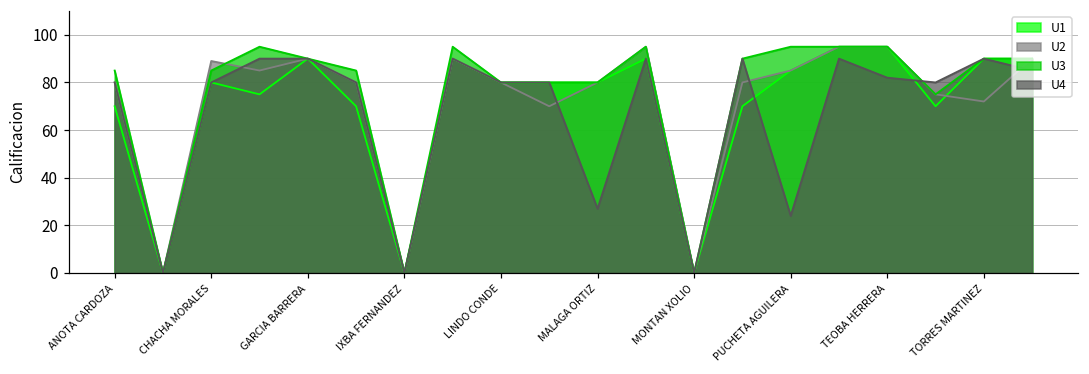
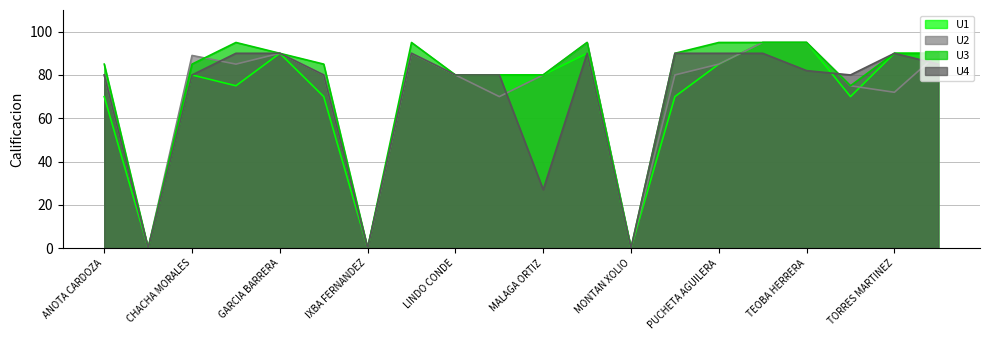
U4, PUCHETA AGUILERA: 24 -> 90
